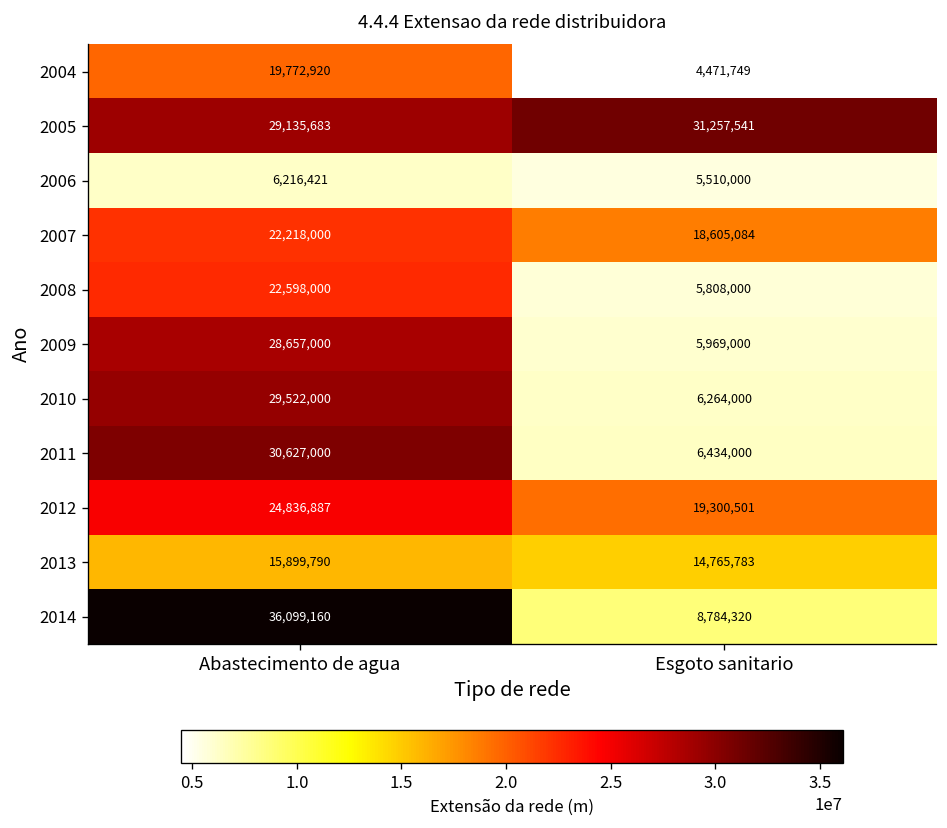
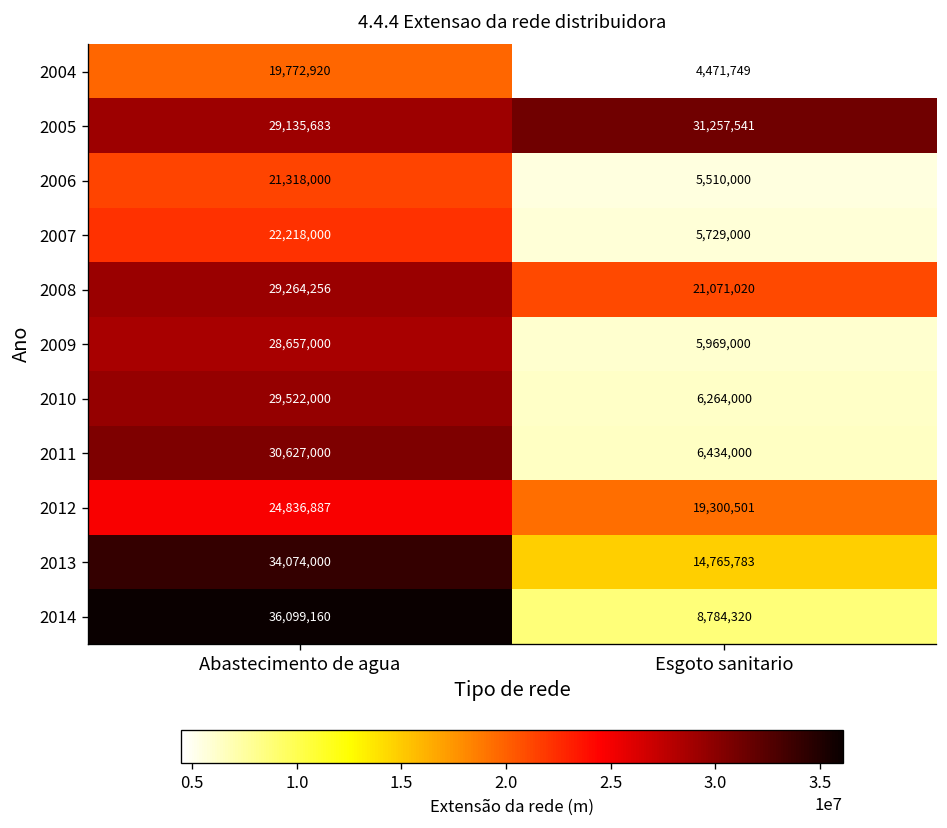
2006, Abastecimento de agua: 6,216,421 -> 21,318,000
2007, Esgoto sanitario: 18,605,084 -> 5,729,000
2008, Abastecimento de agua: 22,598,000 -> 29,264,256
2008, Esgoto sanitario: 5,808,000 -> 21,071,020
2013, Abastecimento de agua: 15,899,790 -> 34,074,000
